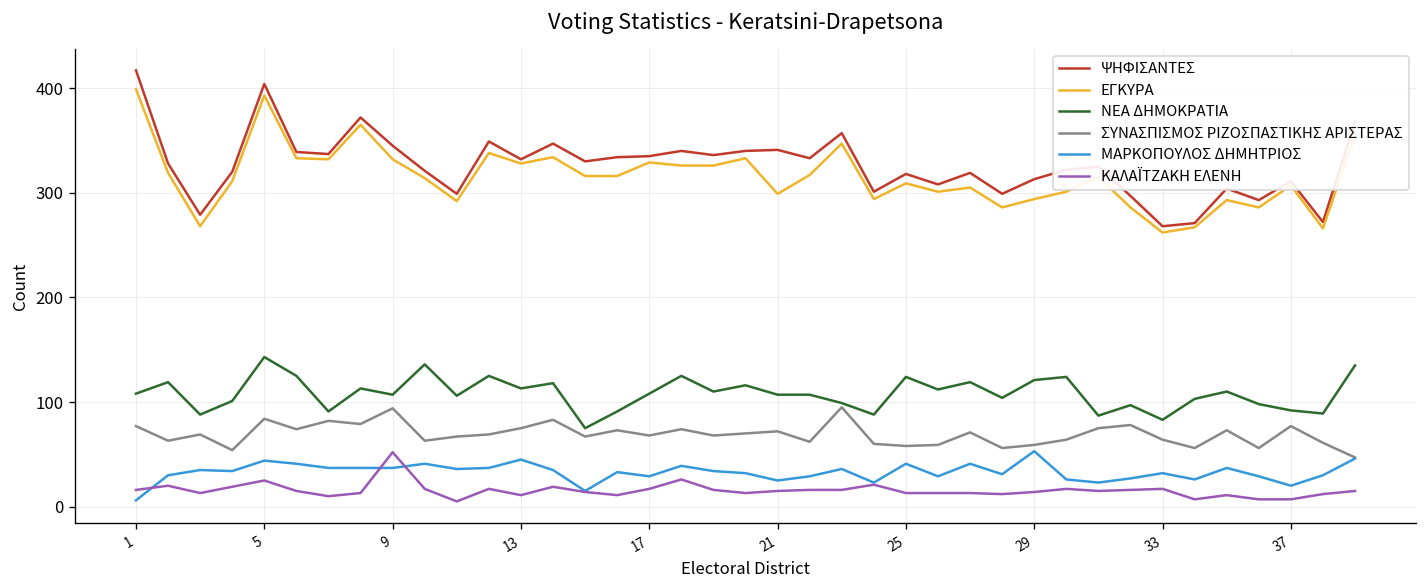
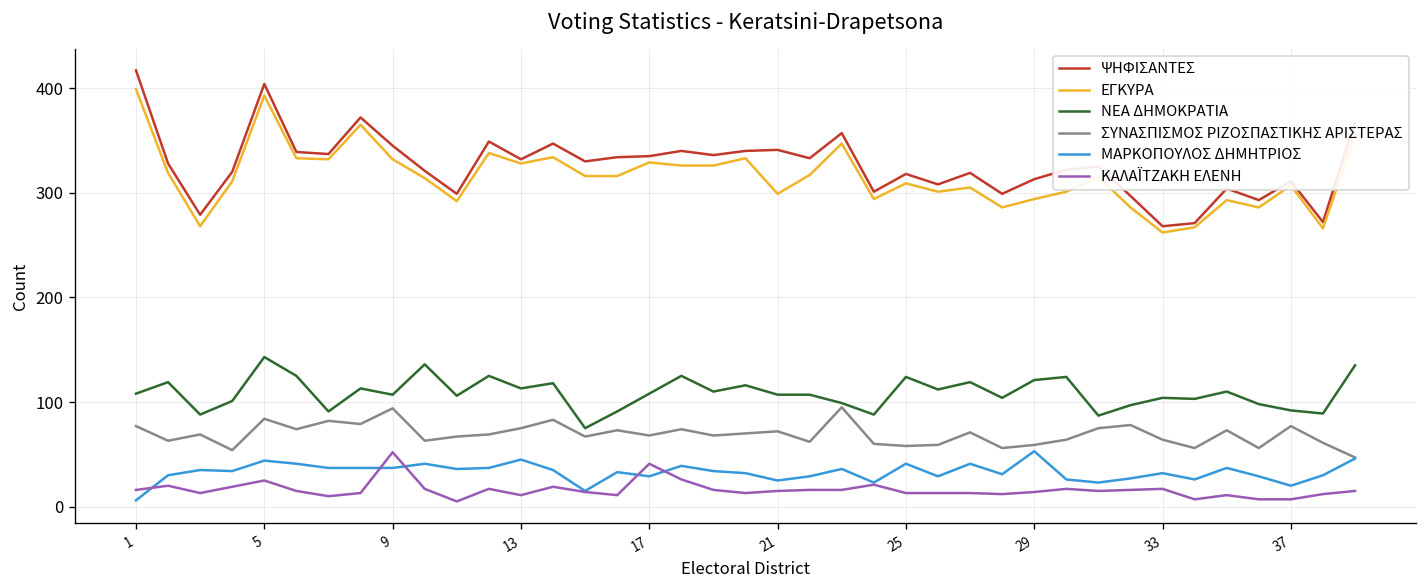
ΚΑΛΑΪΤΖΑΚΗ ΕΛΕΝΗ, 17: 20 -> 40
ΝΕΑ ΔΗΜΟΚΡΑΤΙΑ, 33: 80 -> 100
